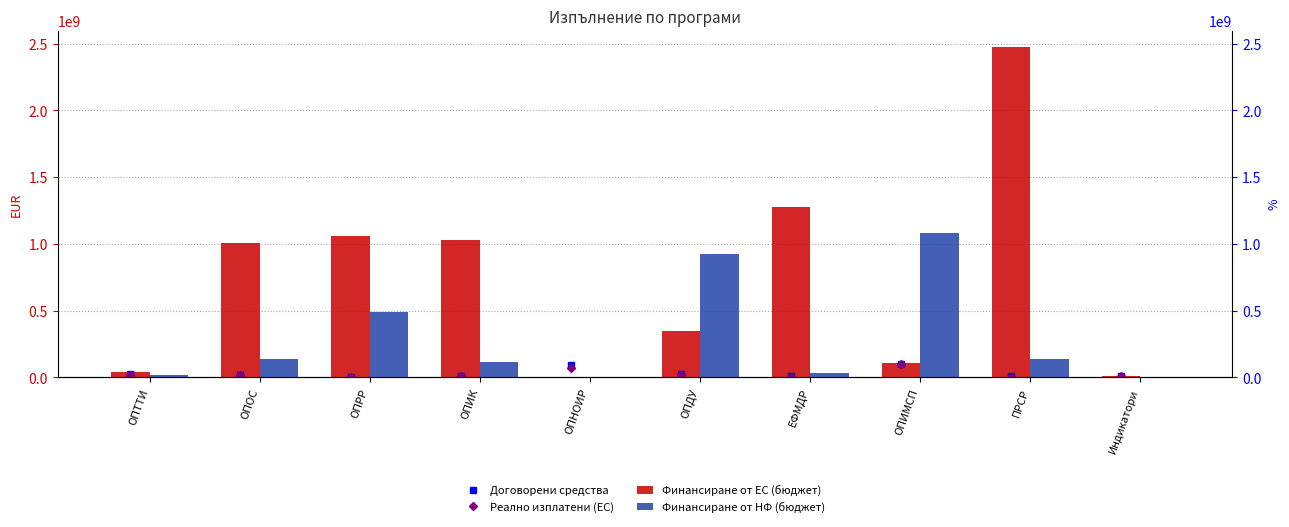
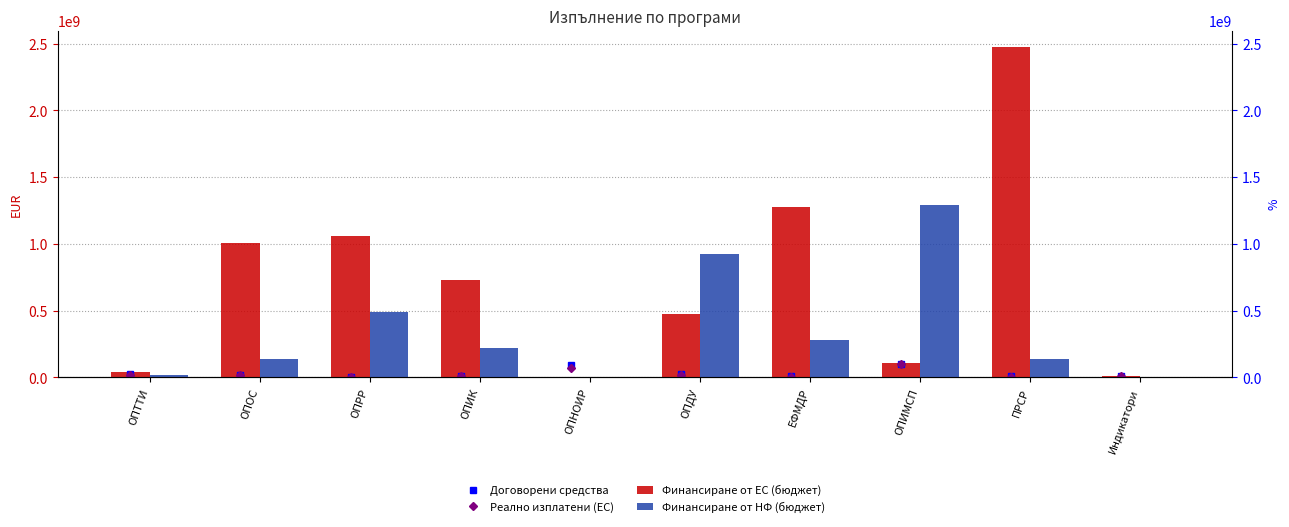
Финансиране от ЕС (бюджет), ОПИК: 1030000000 -> 730000000
Финансиране от НФ (бюджет), ОПИК: 110000000 -> 220000000
Финансиране от ЕС (бюджет), ОПДУ: 350000000 -> 470000000
Финансиране от НФ (бюджет), ЕФМДР: 30000000 -> 280000000
Финансиране от НФ (бюджет), ОПИМСП: 1090000000 -> 1290000000
